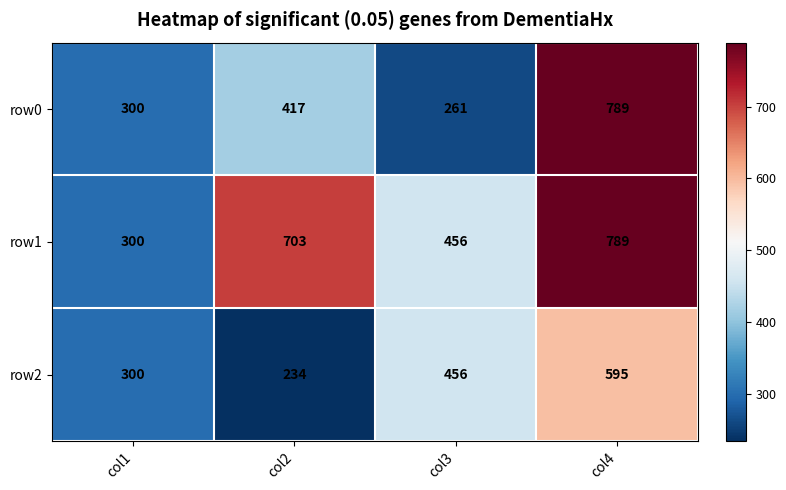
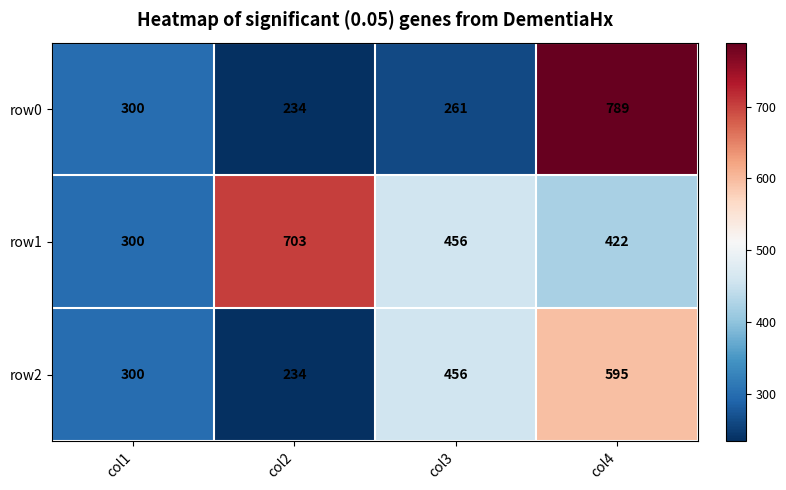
row0, col2: 417 -> 234
row1, col4: 789 -> 422
